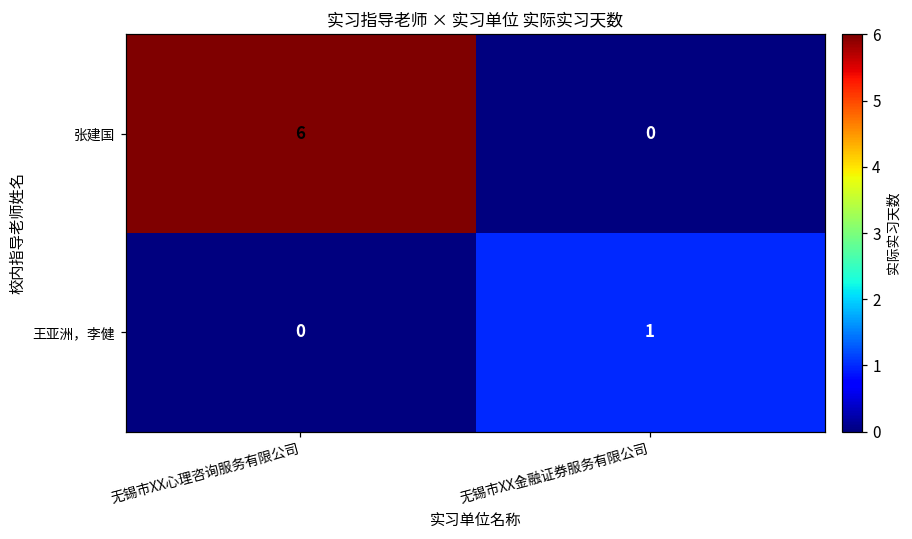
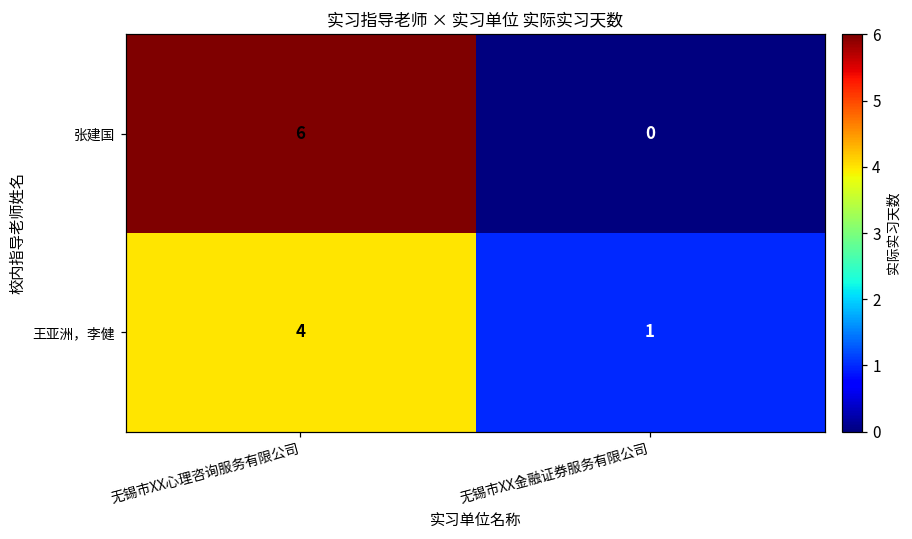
王亚洲，李健, 无锡市XX心理咨询服务有限公司: 0 -> 4
